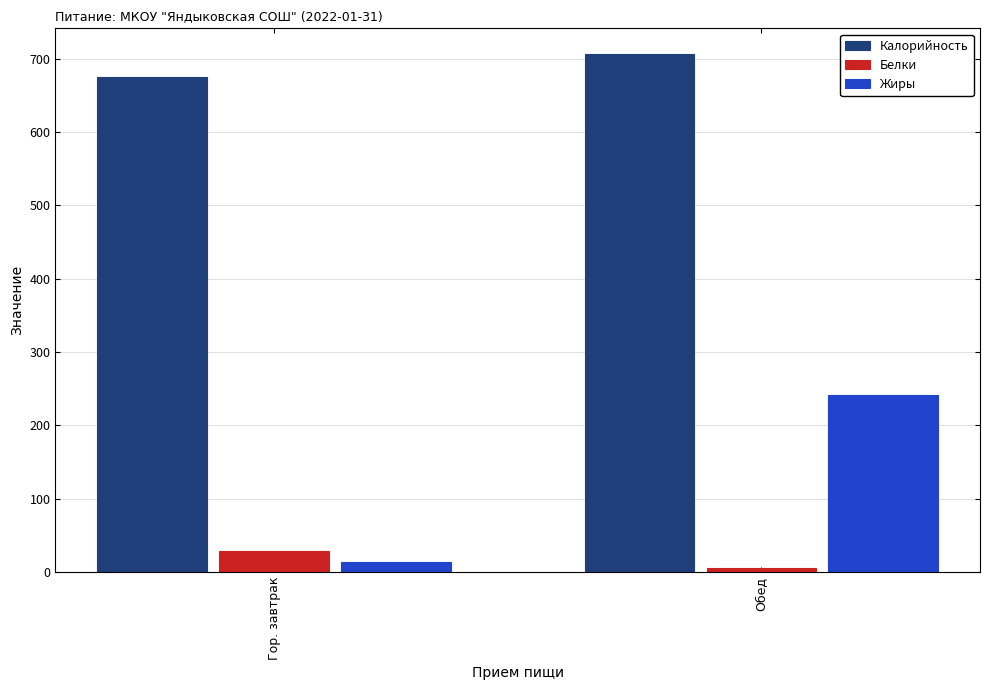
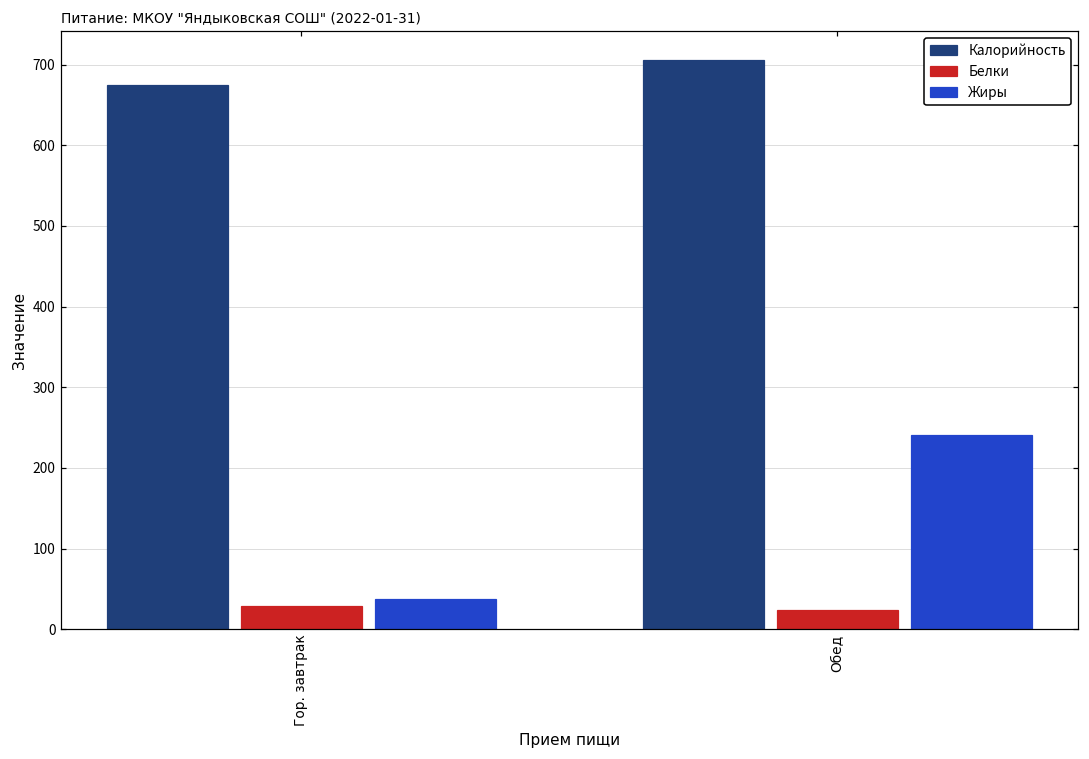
Жиры, Гор. завтрак: 10 -> 40
Белки, Обед: 10 -> 20
